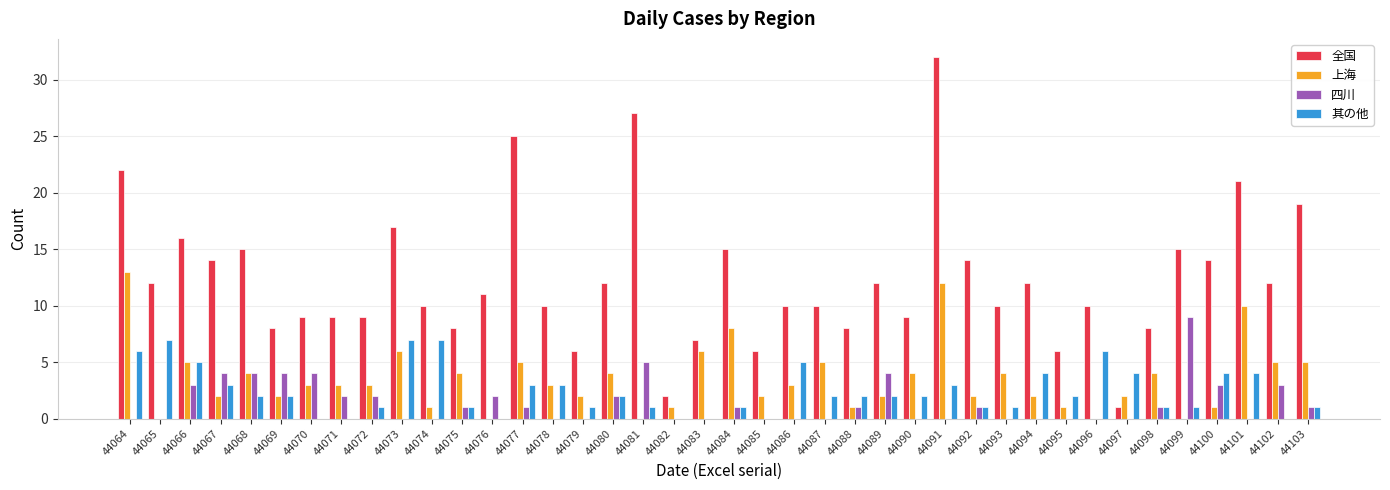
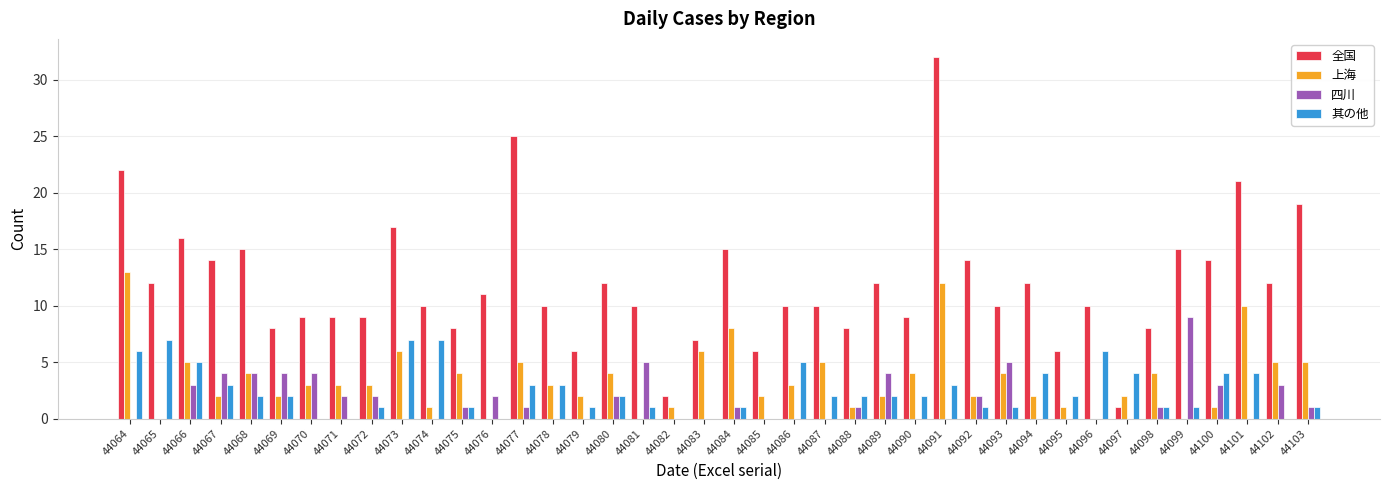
全国, 44081: 27 -> 10
四川, 44092: 1 -> 2
四川, 44093: 0 -> 5
